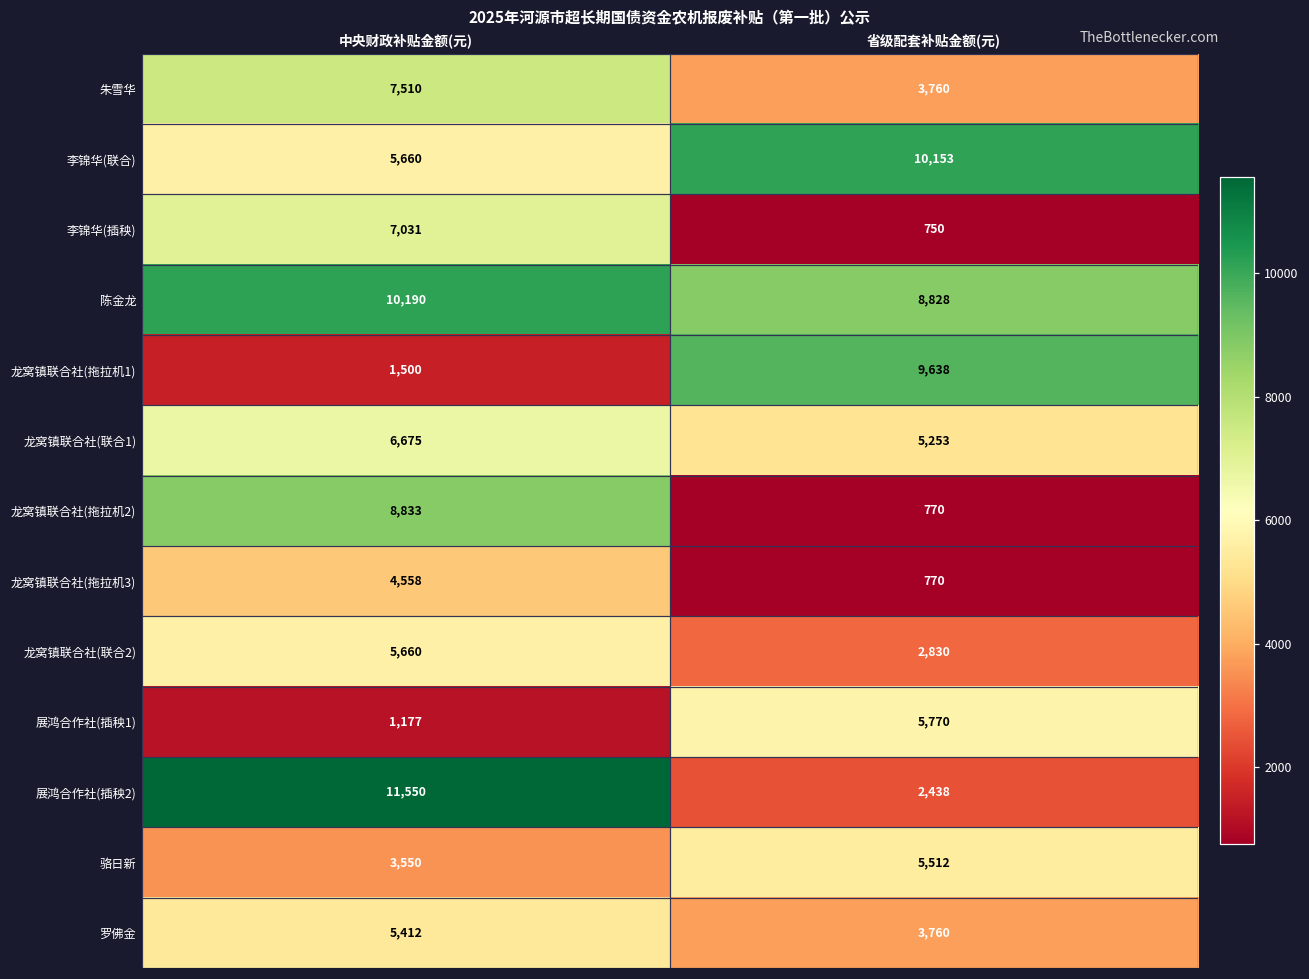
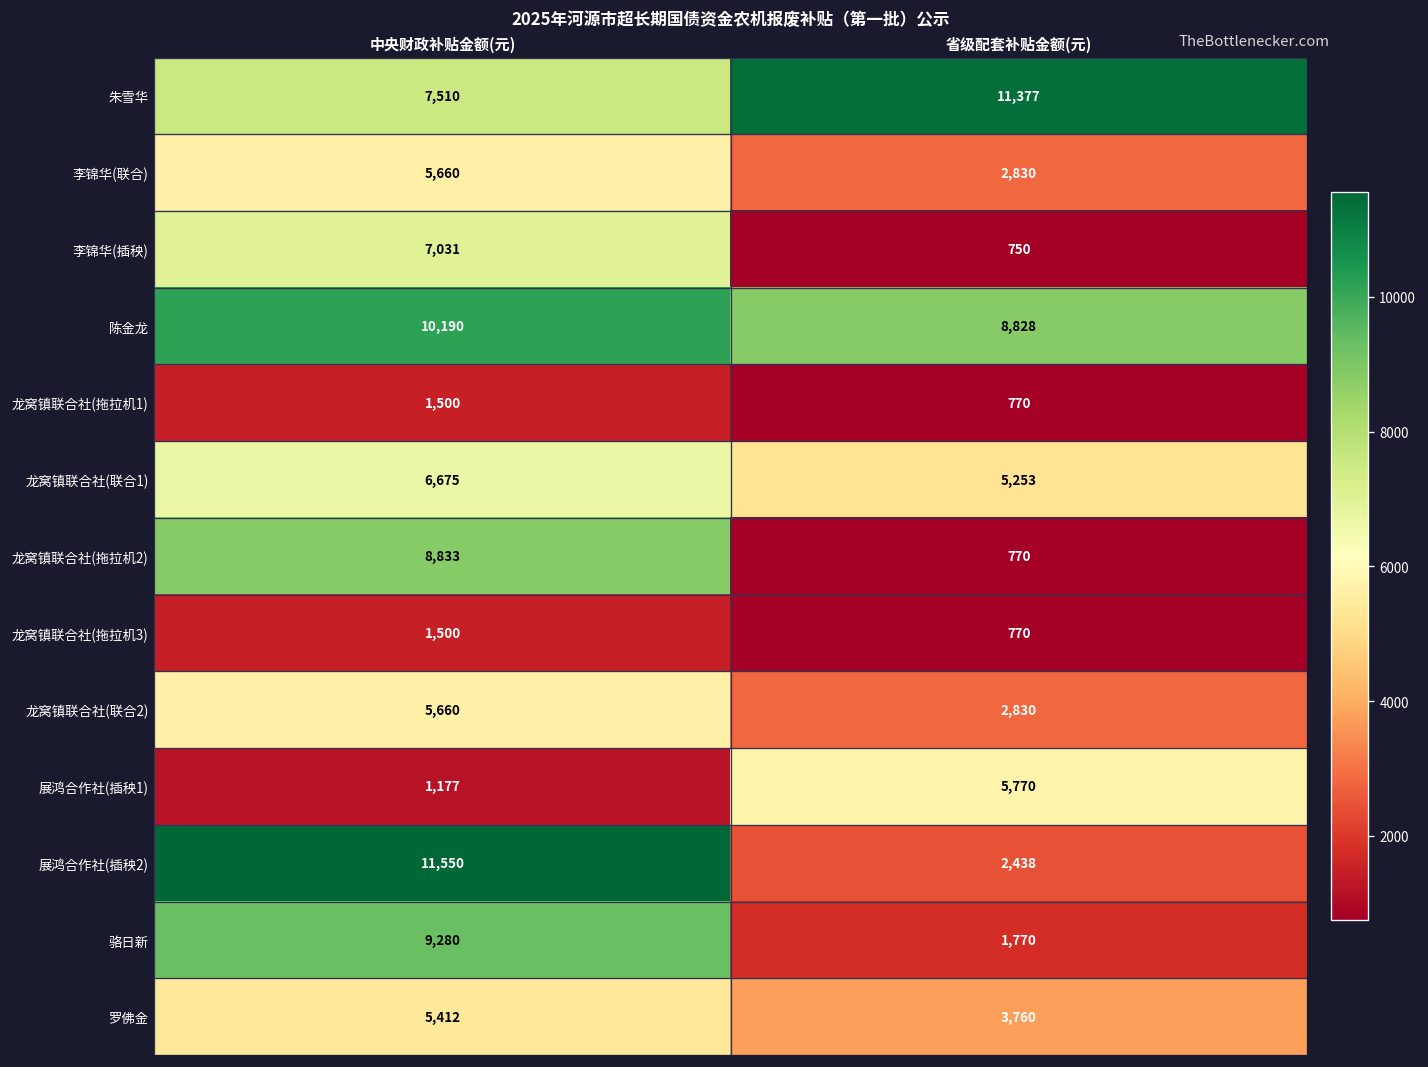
朱雪华, 省级配套补贴金额(元): 3,760 -> 11,377
李锦华(联合), 省级配套补贴金额(元): 10,153 -> 2,830
龙窝镇联合社(拖拉机1), 省级配套补贴金额(元): 9,638 -> 770
龙窝镇联合社(拖拉机3), 中央财政补贴金额(元): 4,558 -> 1,500
骆日新, 中央财政补贴金额(元): 3,550 -> 9,280
骆日新, 省级配套补贴金额(元): 5,512 -> 1,770
